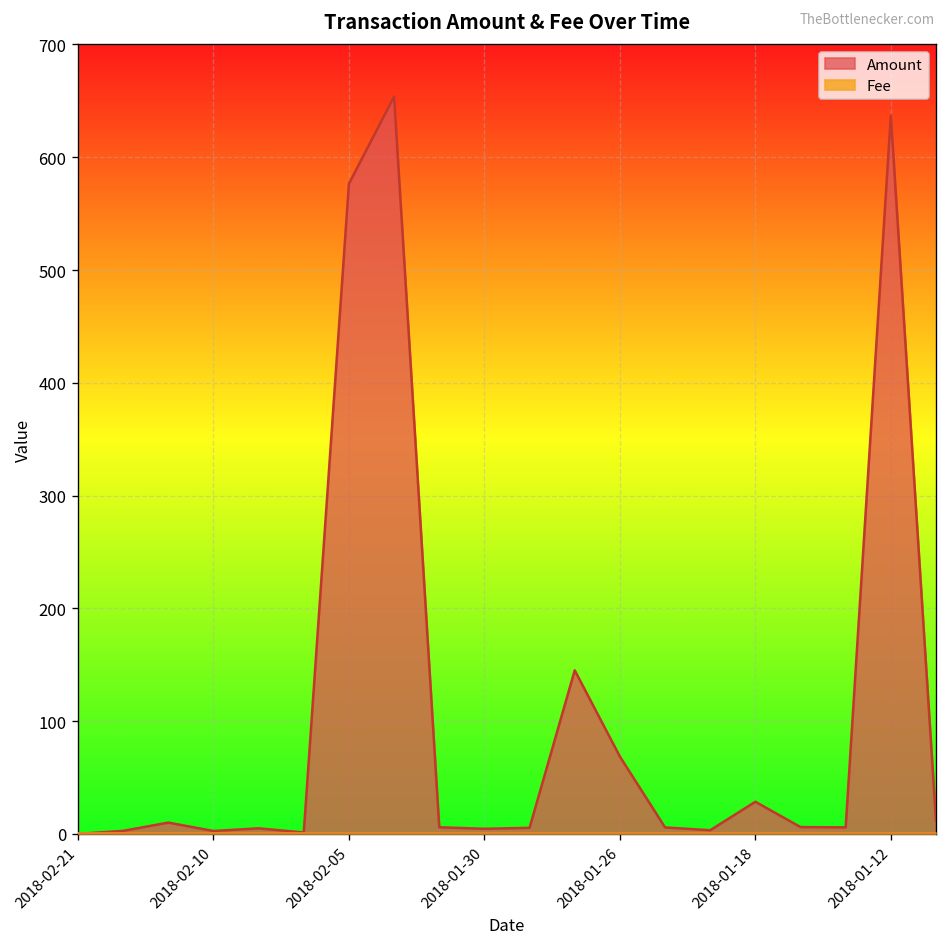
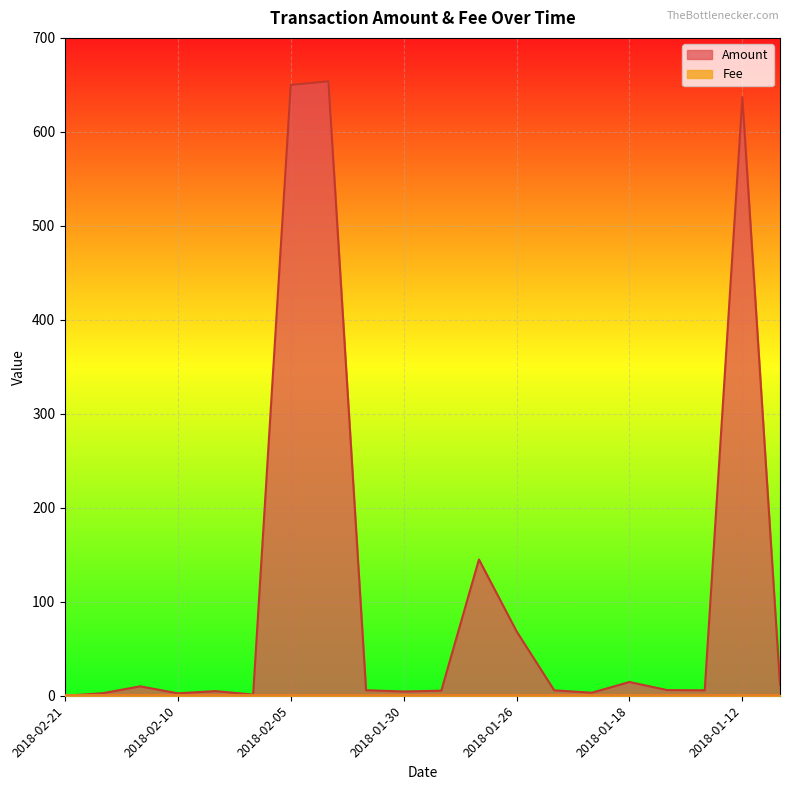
Amount, 2018-02-05: 580 -> 650
Amount, 2018-01-18: 30 -> 10
